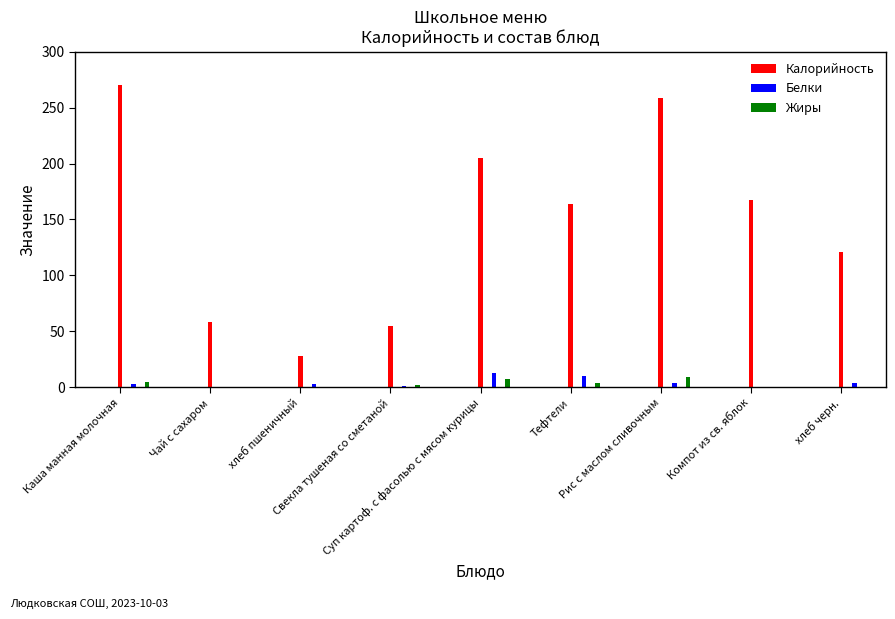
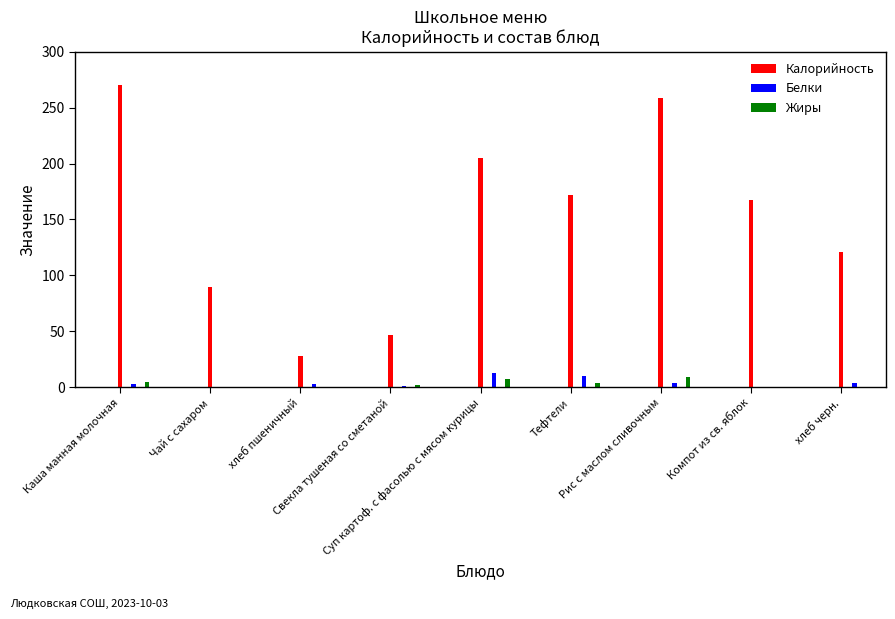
Чай с сахаром: 58 -> 90
Свекла тушеная со сметаной: 55 -> 47
Тефтели: 164 -> 172
